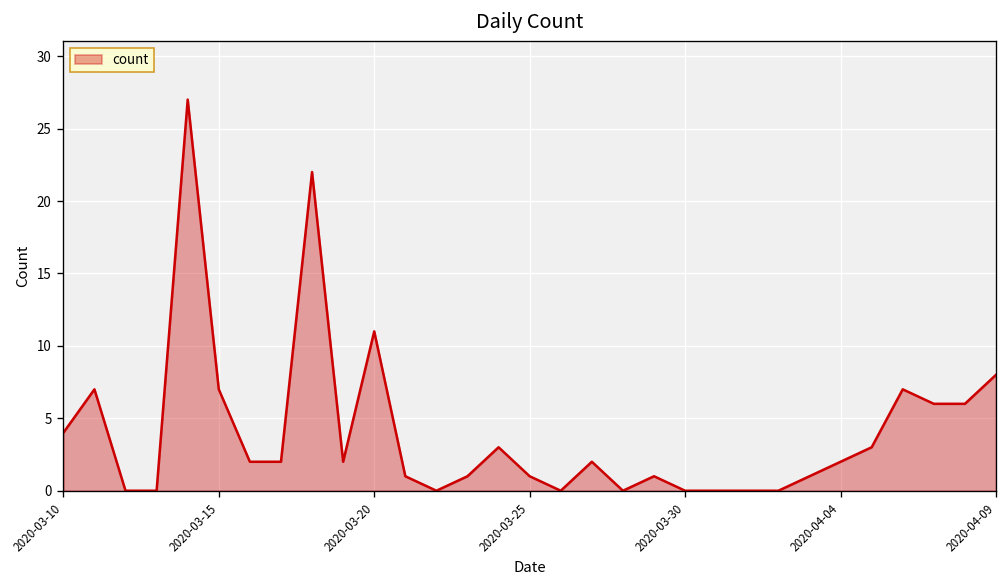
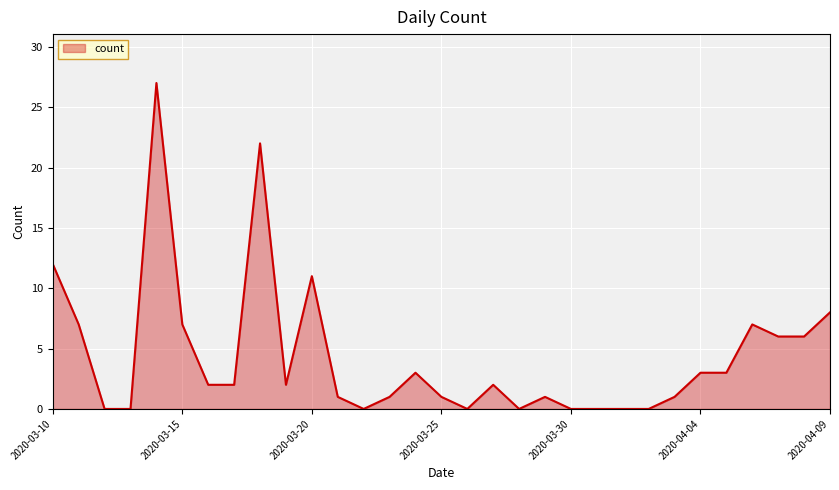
2020-03-10: 4 -> 12
2020-04-04: 2 -> 3
